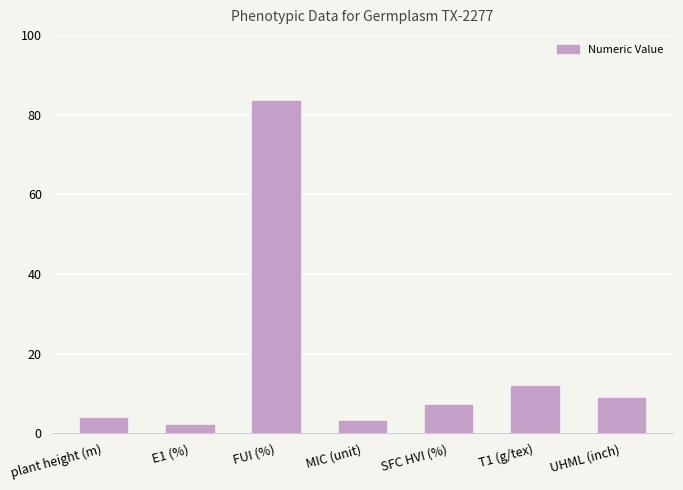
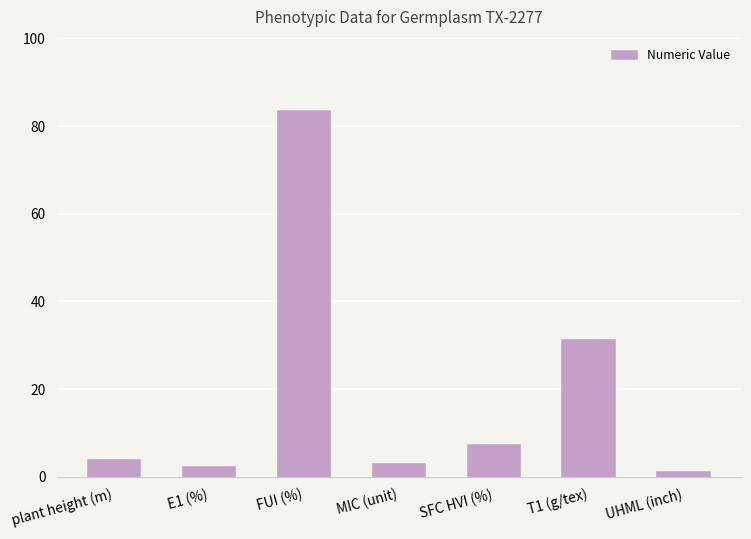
T1 (g/tex): 12 -> 31
UHML (inch): 9 -> 1
